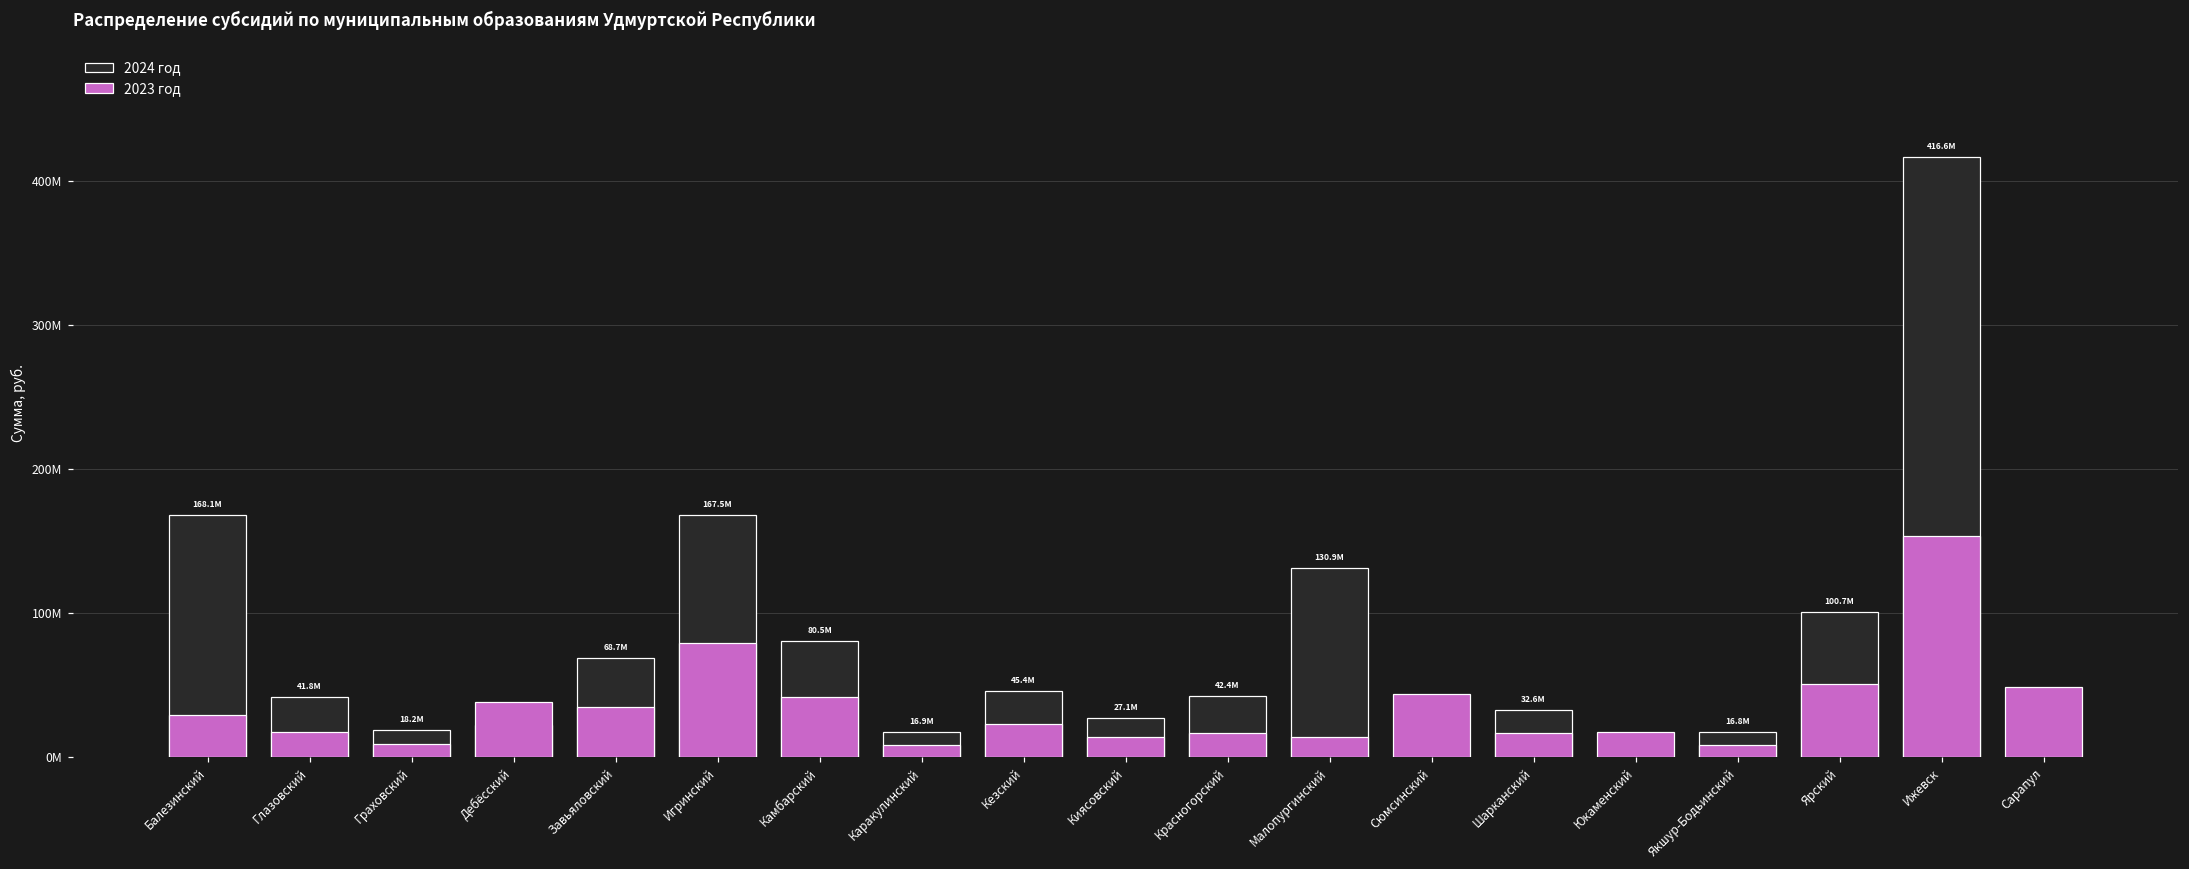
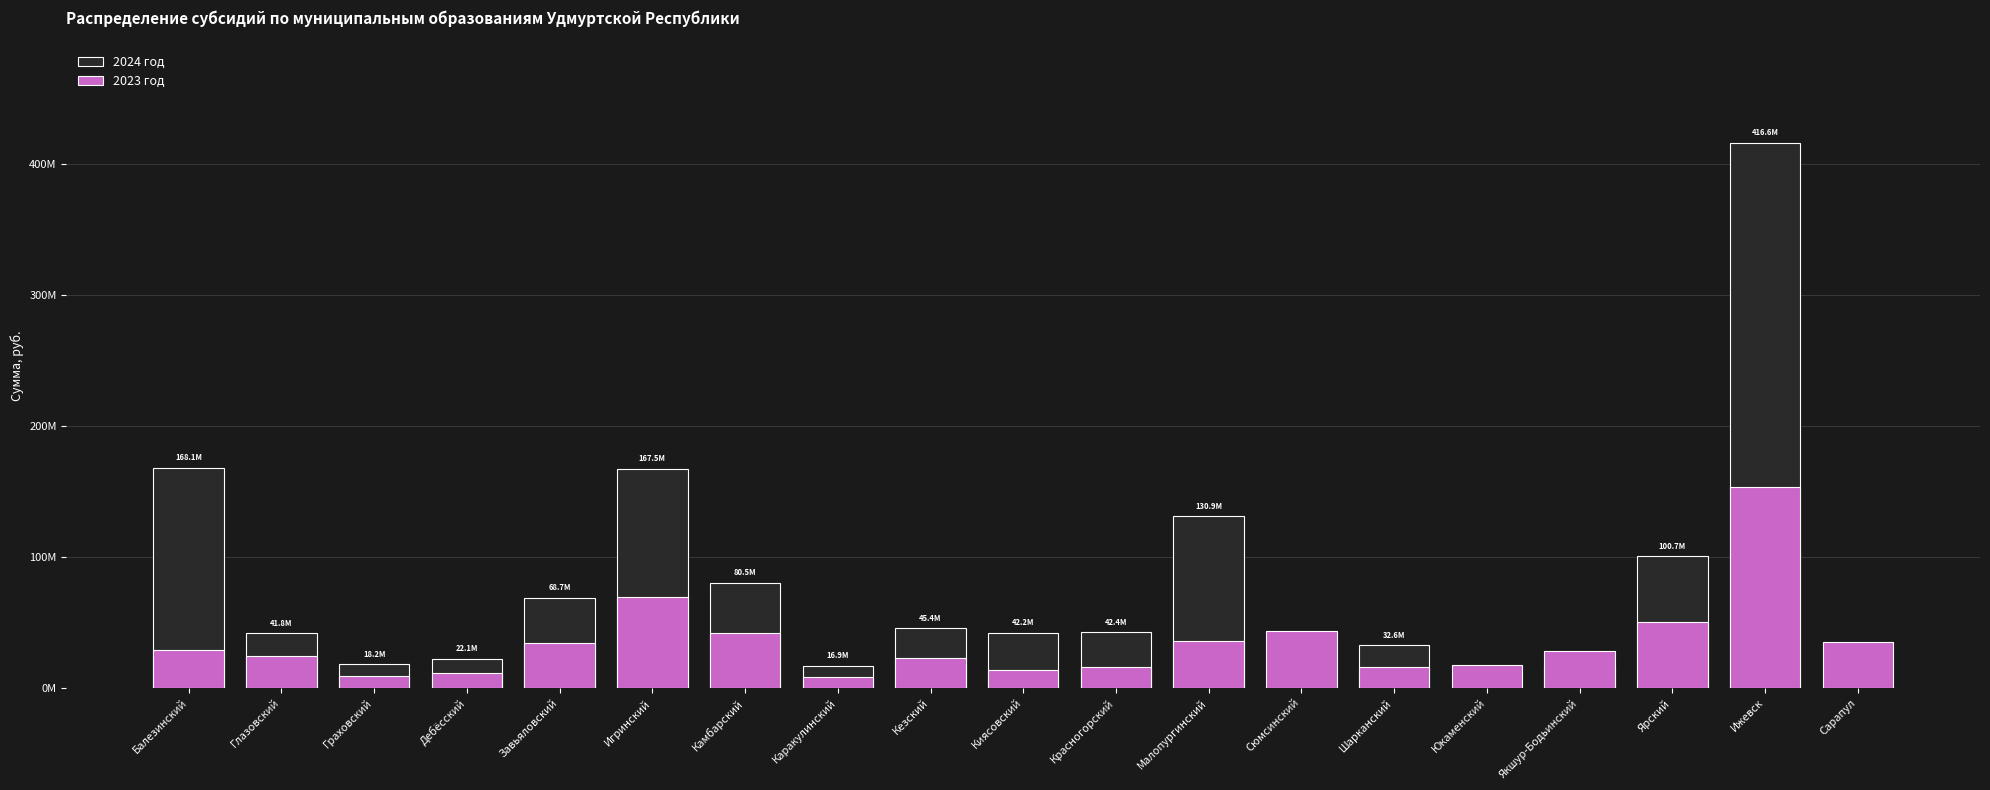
2023 год, Глазовский: 17000000 -> 25000000
2023 год, Дебёсский: 38000000 -> 11000000
2023 год, Игринский: 79000000 -> 70000000
2024 год, Киясовский: 27.1M -> 42.2M
2023 год, Малопургинский: 13000000 -> 36000000
2023 год, Якшур-Бодьинский: 8000000 -> 28000000
2023 год, Сарапул: 49000000 -> 35000000
